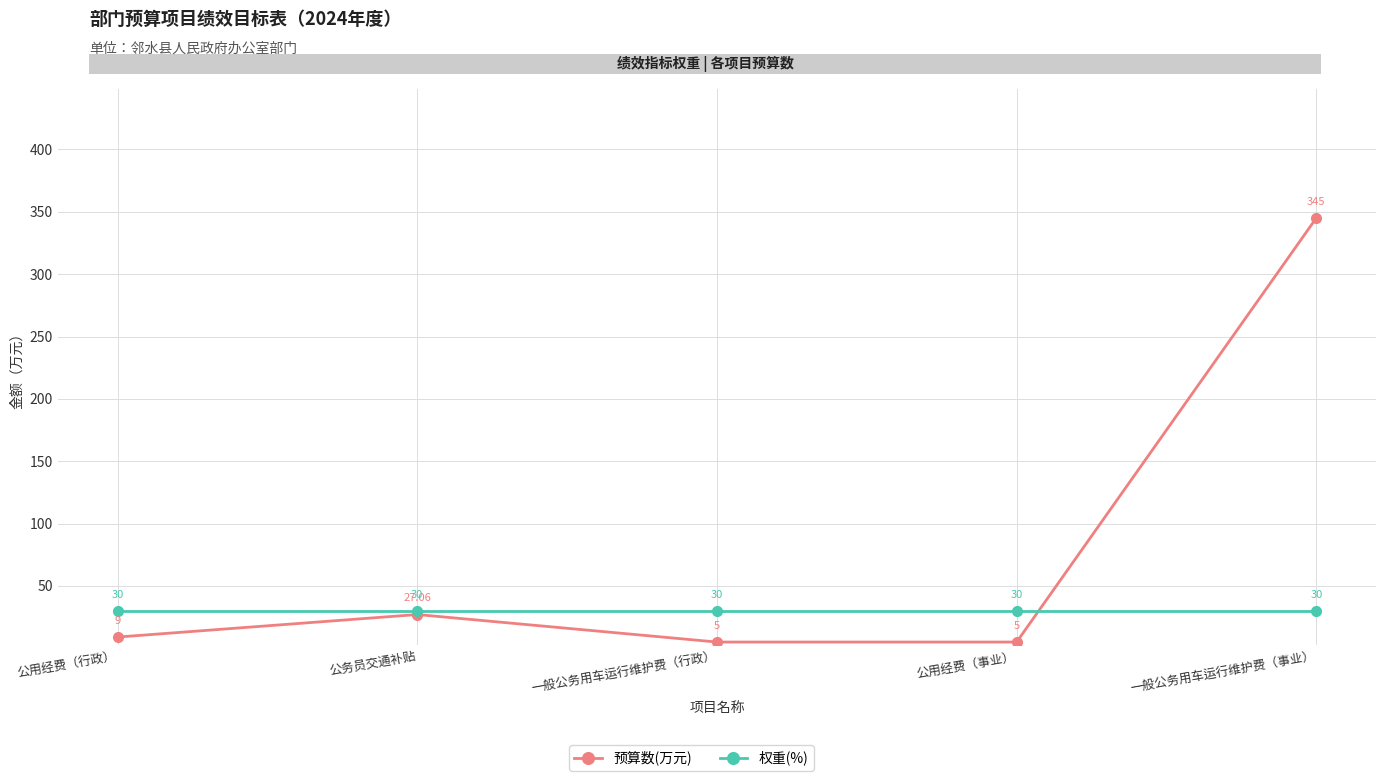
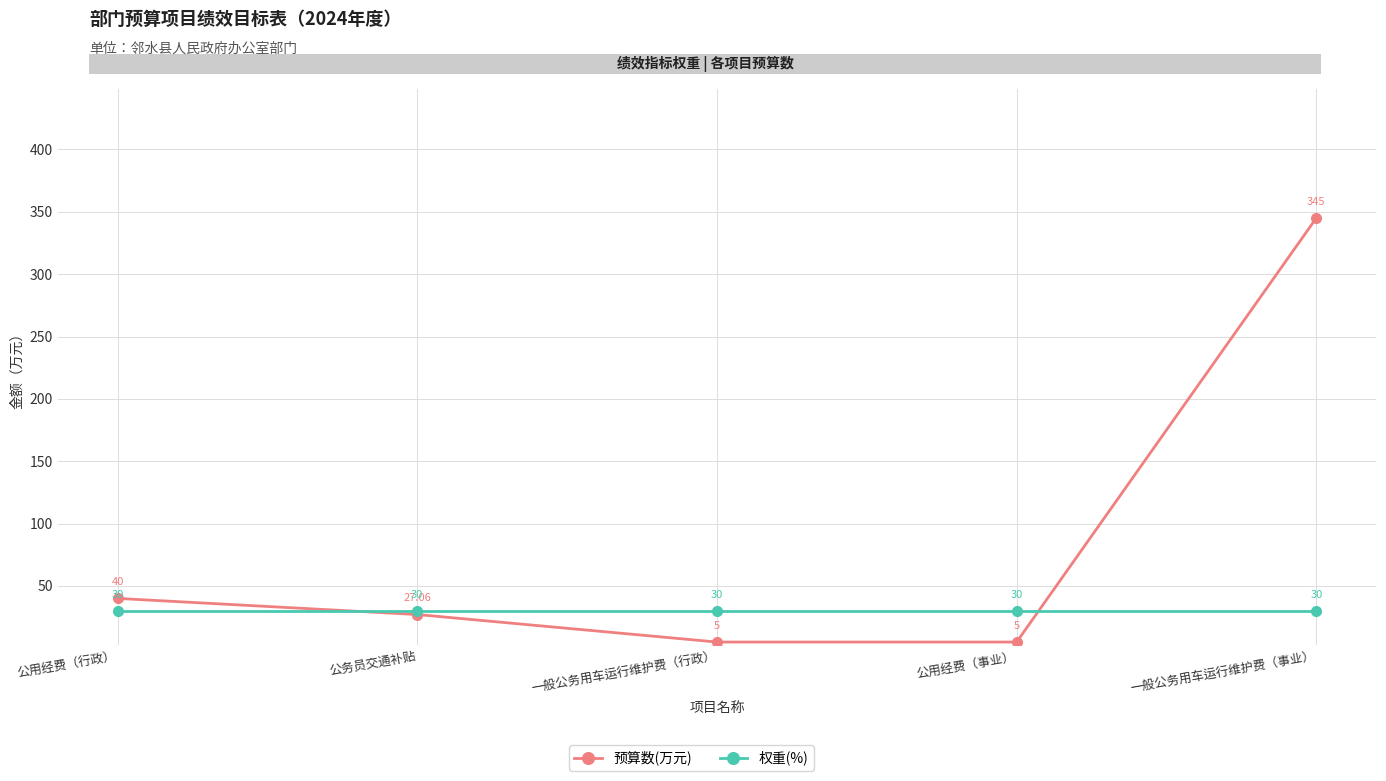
预算数(万元), 公用经费（行政）: 9 -> 40
